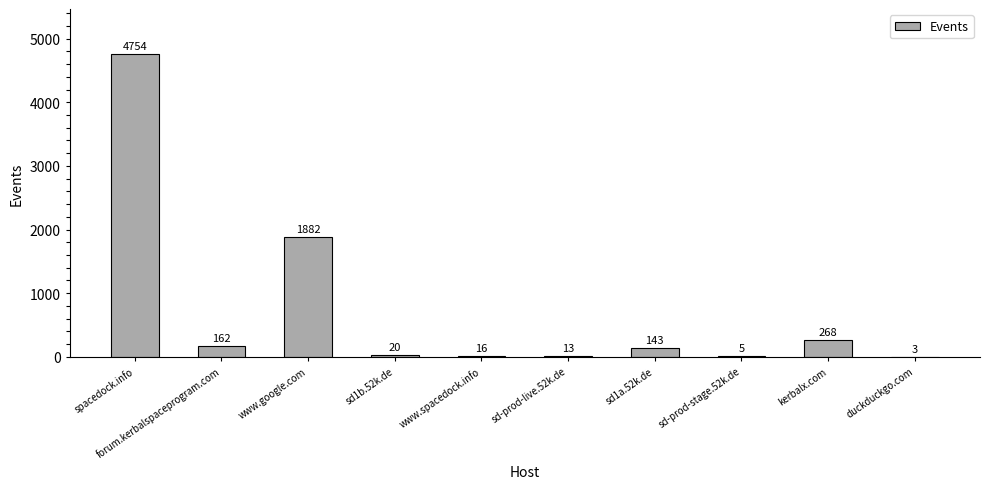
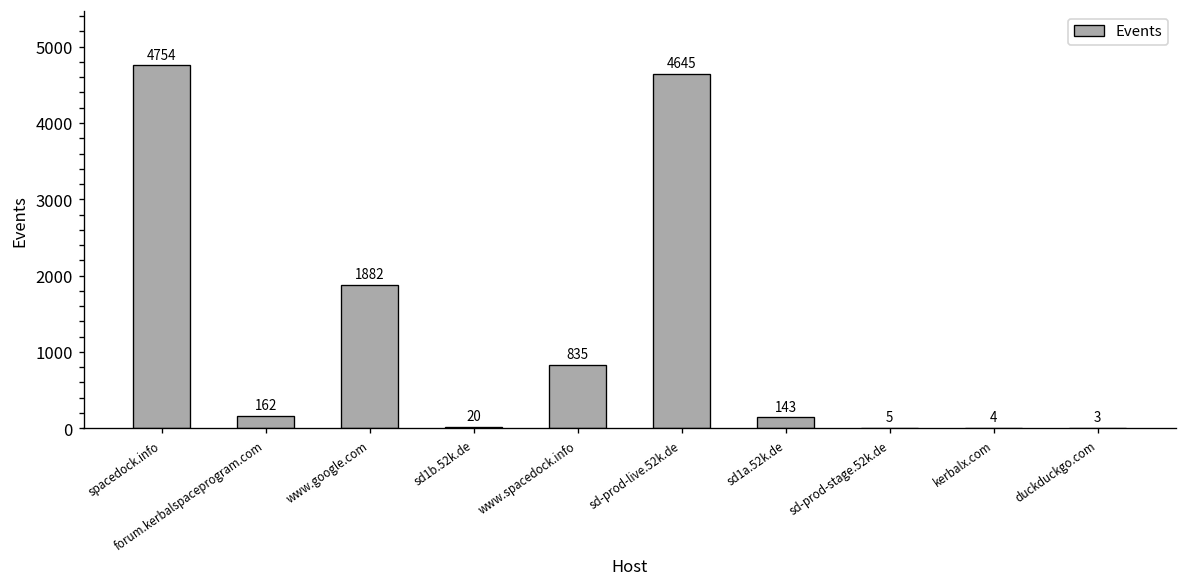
www.spacedock.info: 16 -> 835
sd-prod-live.52k.de: 13 -> 4645
kerbalx.com: 268 -> 4
